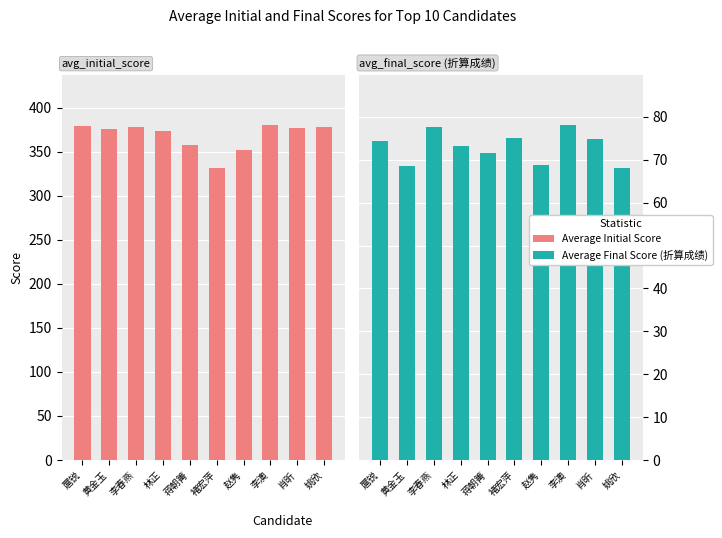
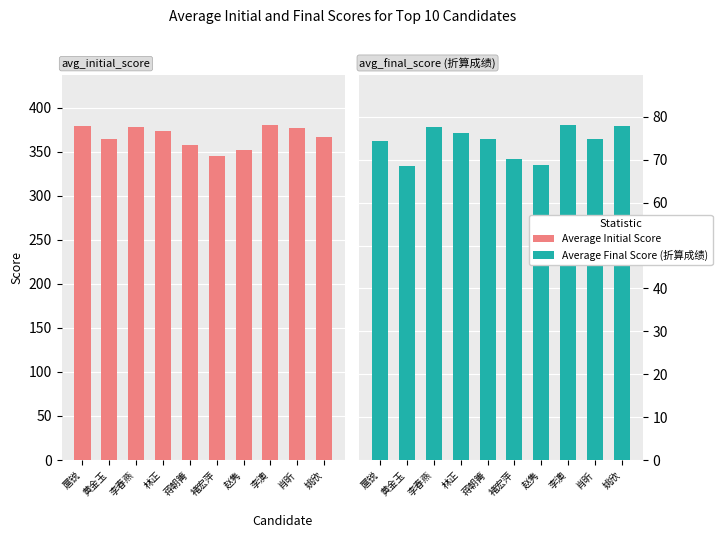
avg_initial_score, 黄金玉: 380 -> 360
avg_initial_score, 褚宏萍: 330 -> 350
avg_initial_score, 姚欣: 380 -> 370
avg_final_score (折算成绩), 林正: 73 -> 76
avg_final_score (折算成绩), 蒋朝箐: 72 -> 75
avg_final_score (折算成绩), 褚宏萍: 75 -> 70
avg_final_score (折算成绩), 姚欣: 68 -> 78
